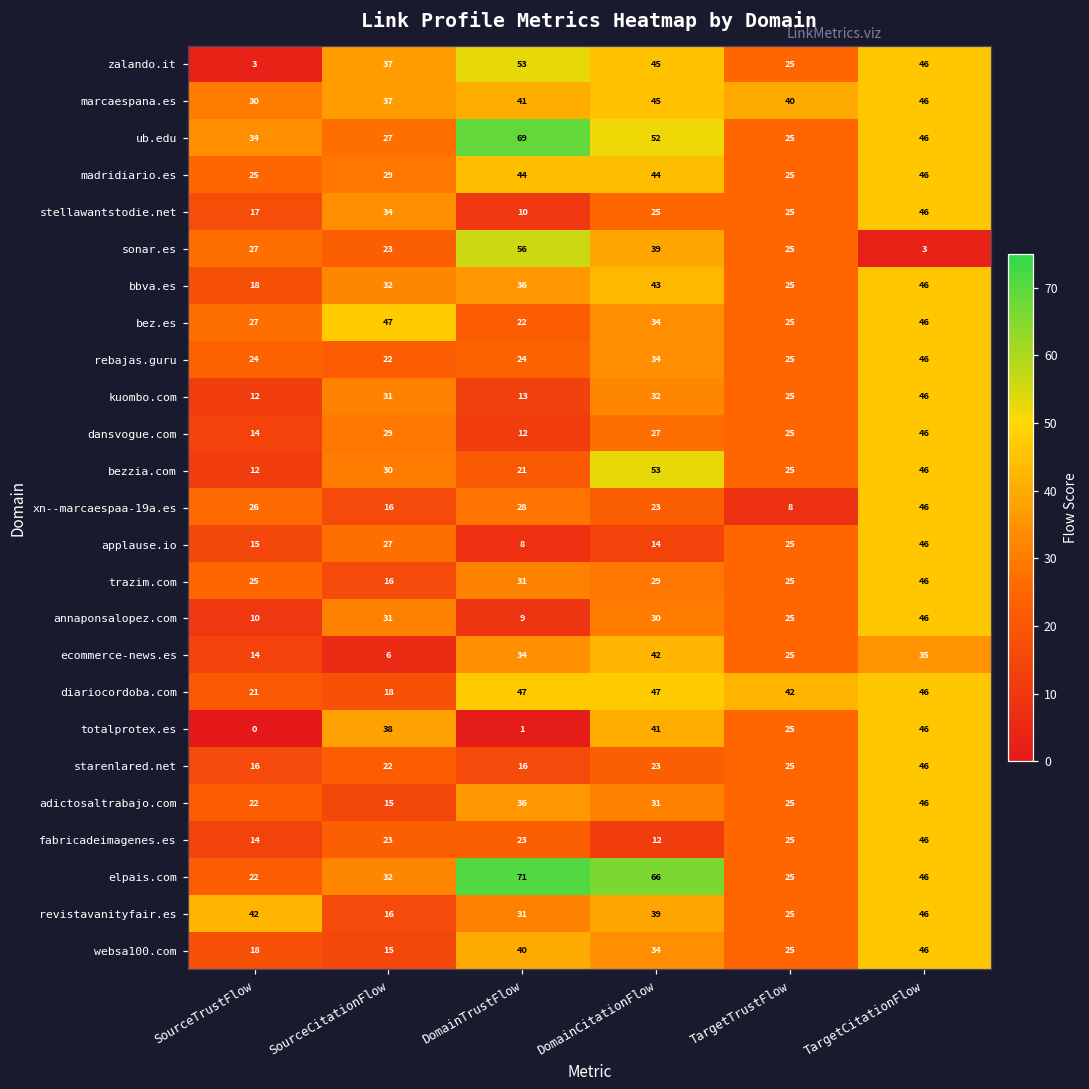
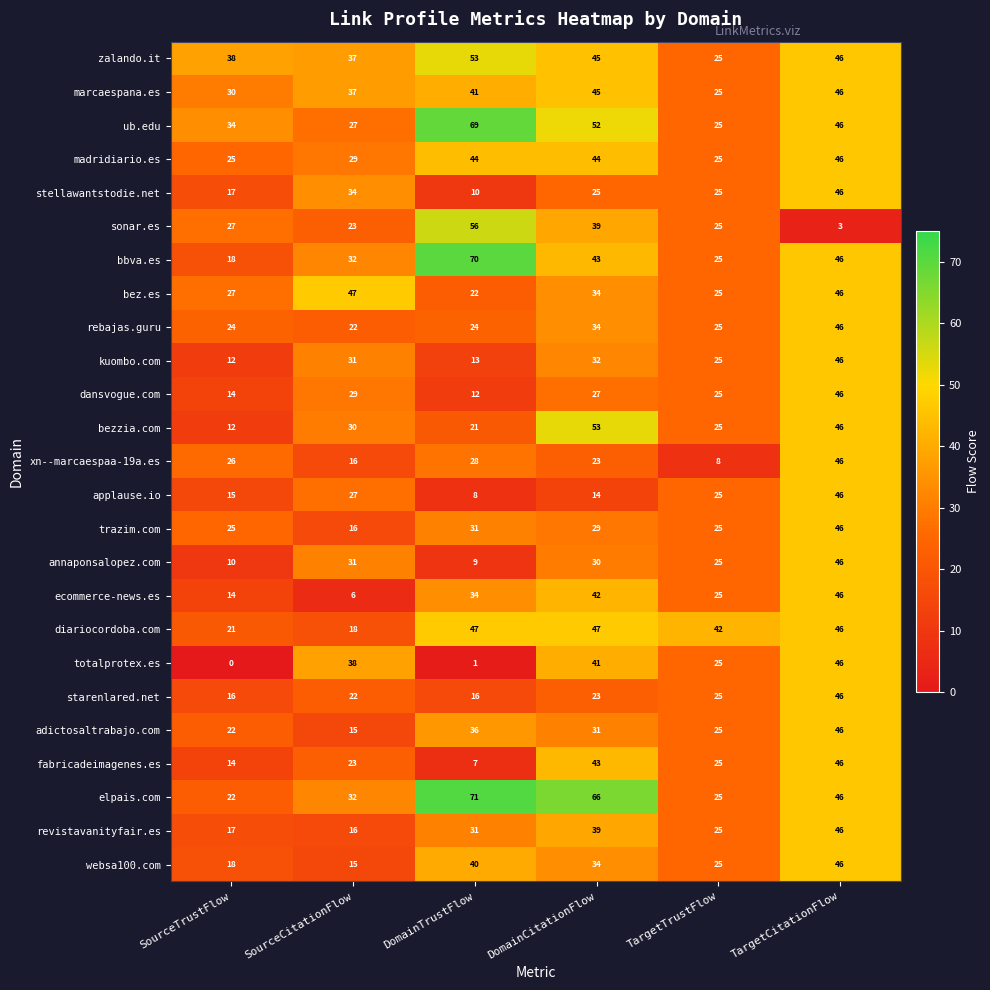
zalando.it, SourceTrustFlow: 3 -> 38
marcaespana.es, TargetTrustFlow: 40 -> 25
bbva.es, DomainTrustFlow: 36 -> 70
ecommerce-news.es, TargetCitationFlow: 35 -> 46
fabricadeimagenes.es, DomainTrustFlow: 23 -> 7
fabricadeimagenes.es, DomainCitationFlow: 12 -> 43
revistavanityfair.es, SourceTrustFlow: 42 -> 17
